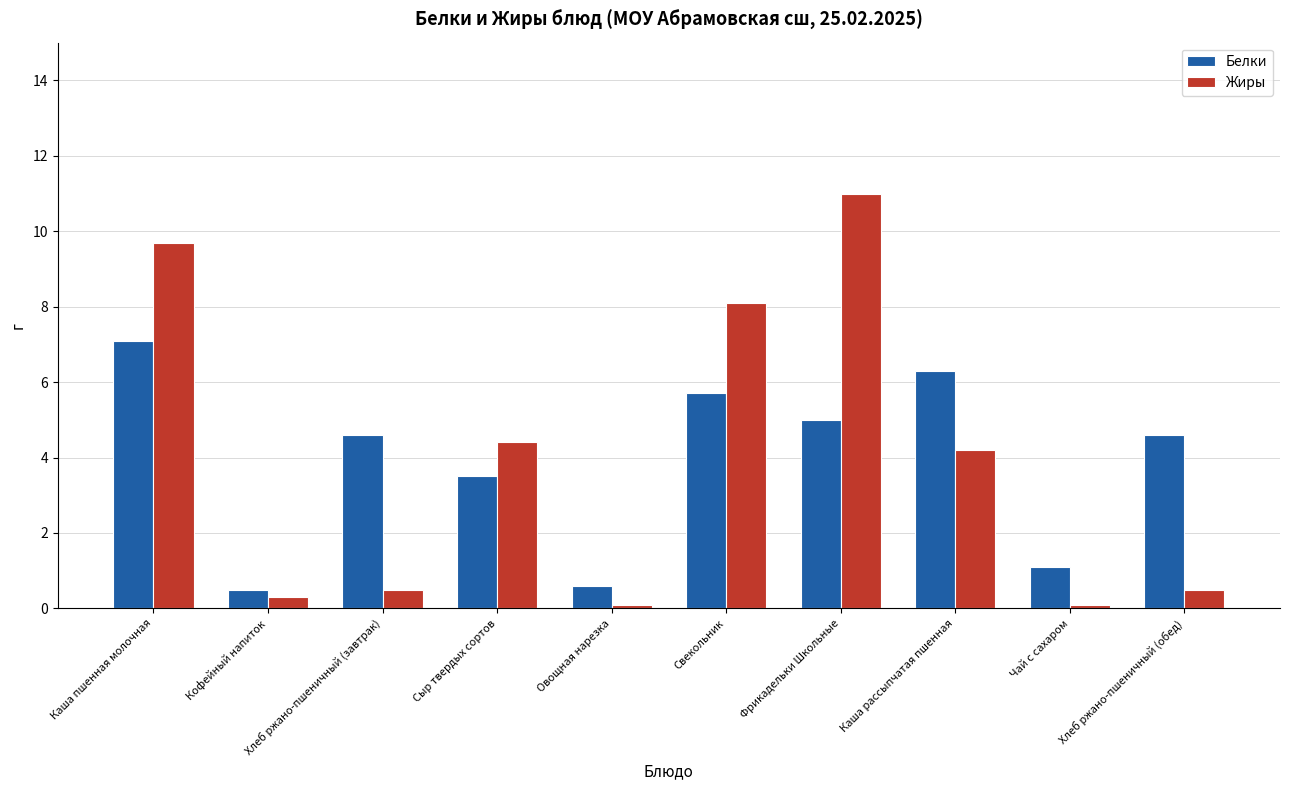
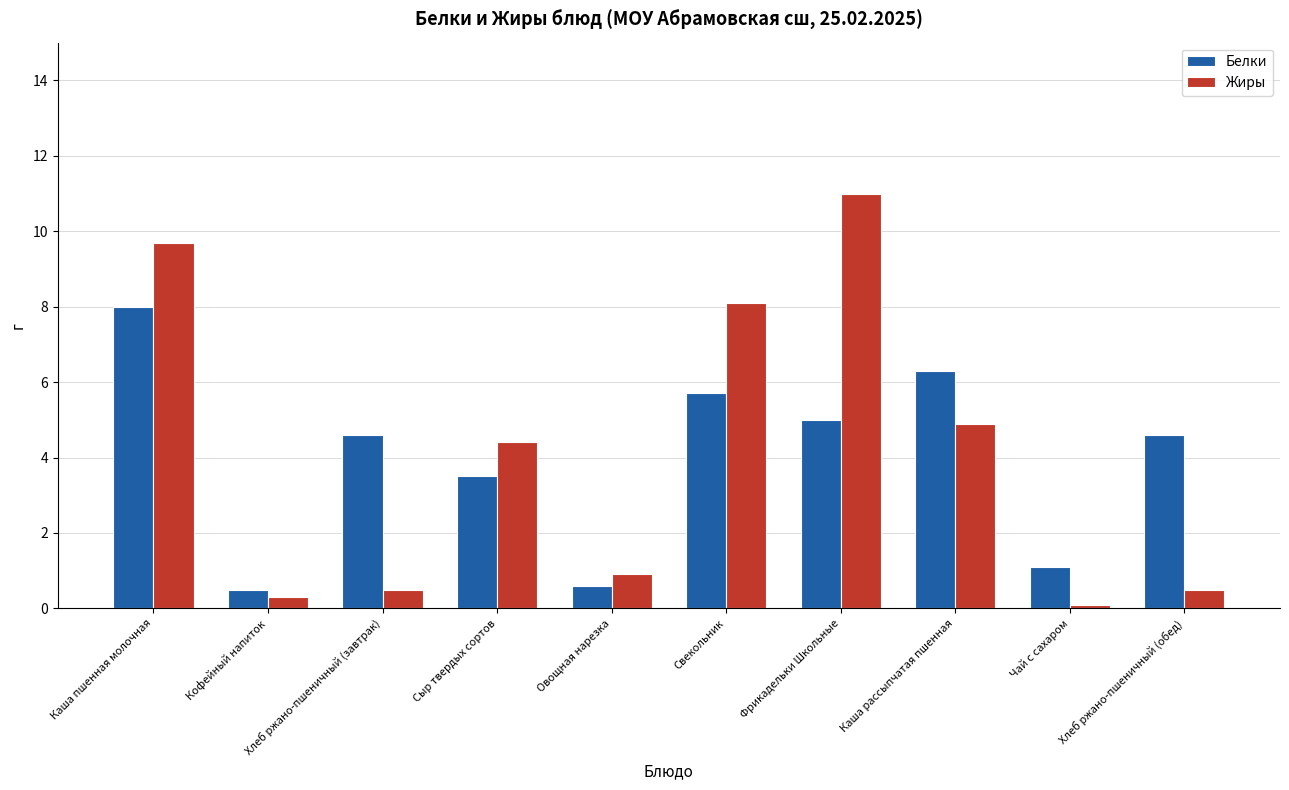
Белки, Каша пшенная молочная: 7.1 -> 8.0
Жиры, Овощная нарезка: 0.1 -> 0.9
Жиры, Каша рассыпчатая пшенная: 4.2 -> 4.9
